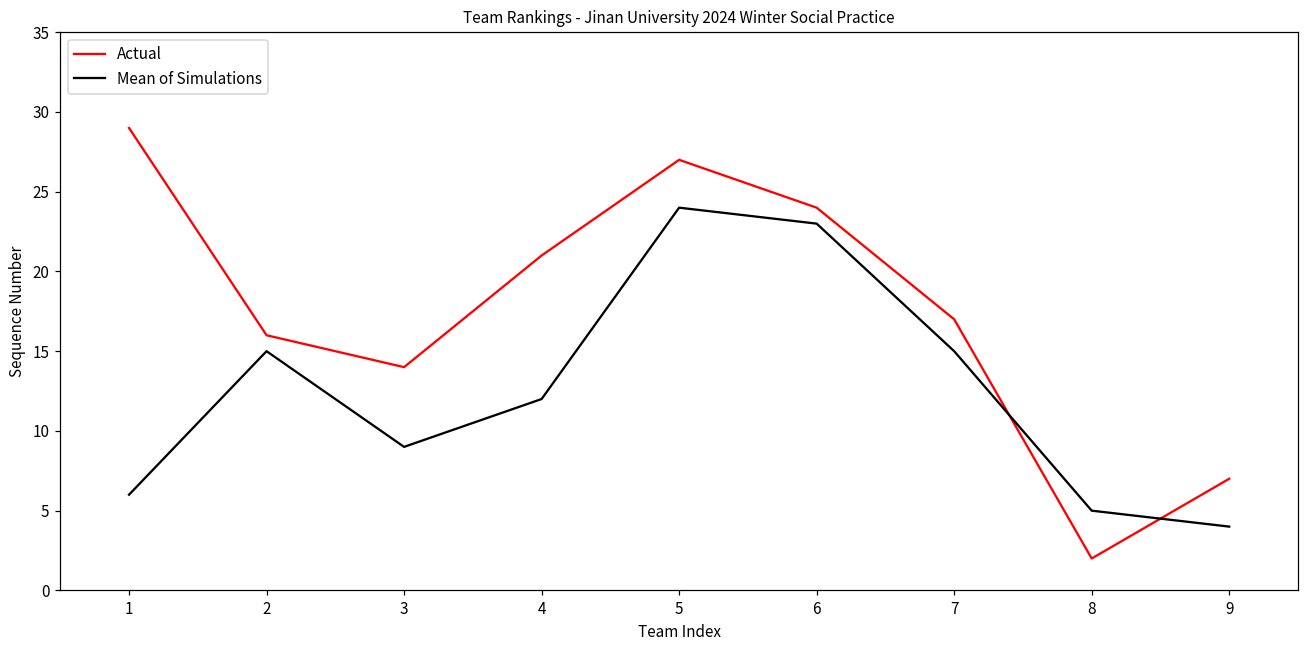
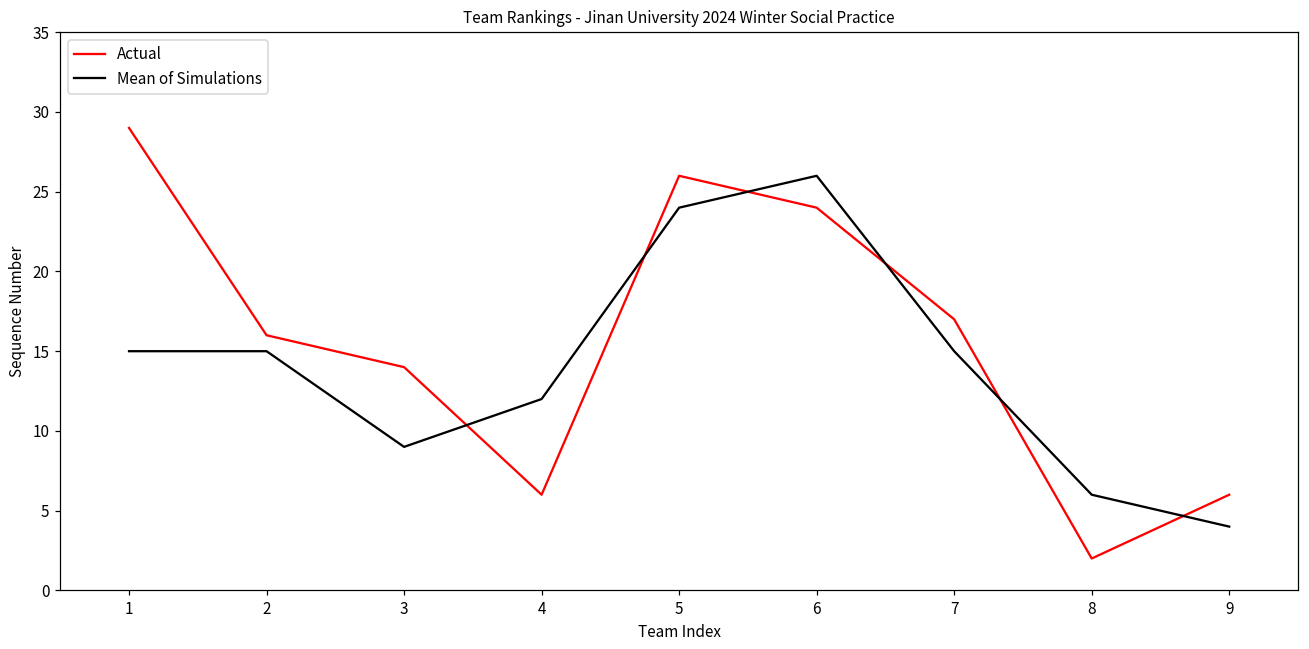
Mean of Simulations, 1: 6 -> 15
Actual, 4: 21 -> 6
Actual, 5: 27 -> 26
Mean of Simulations, 6: 23 -> 26
Mean of Simulations, 8: 5 -> 6
Actual, 9: 7 -> 6
